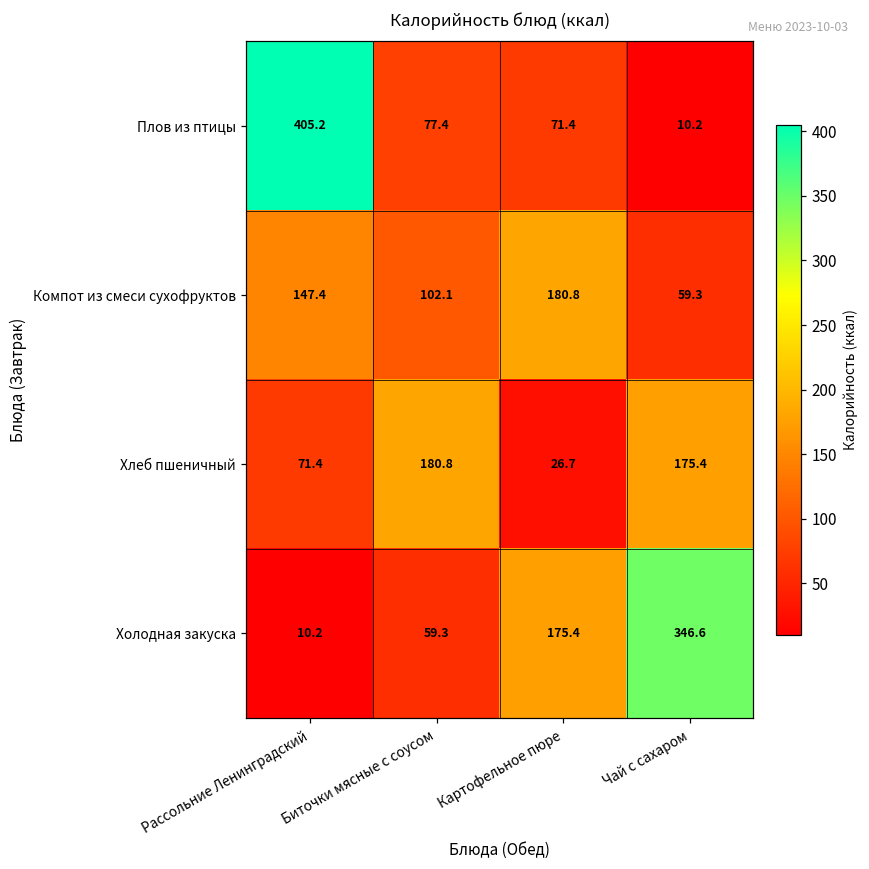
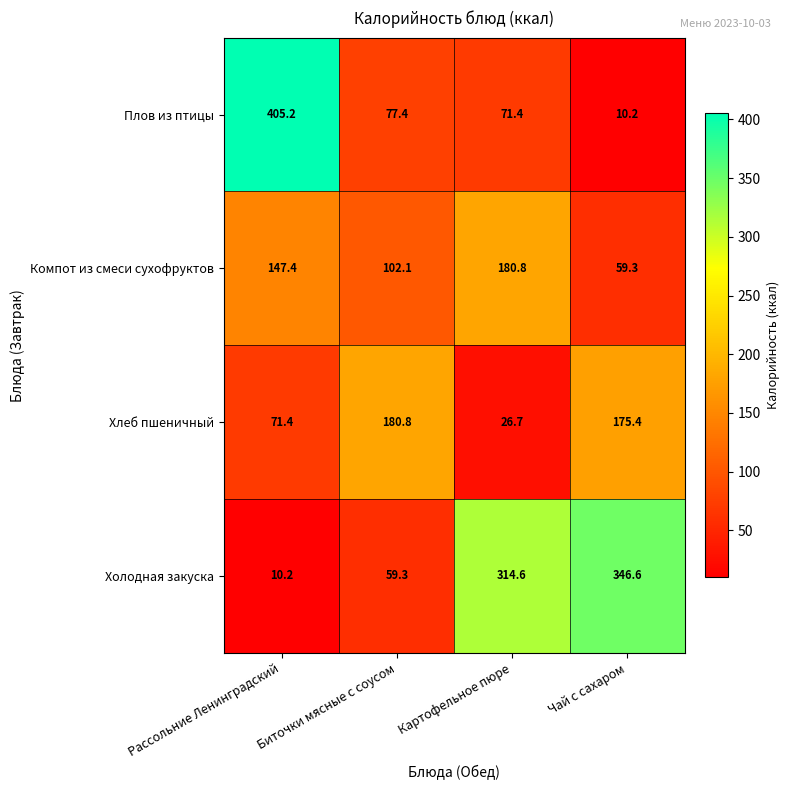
Холодная закуска, Картофельное пюре: 175.4 -> 314.6
